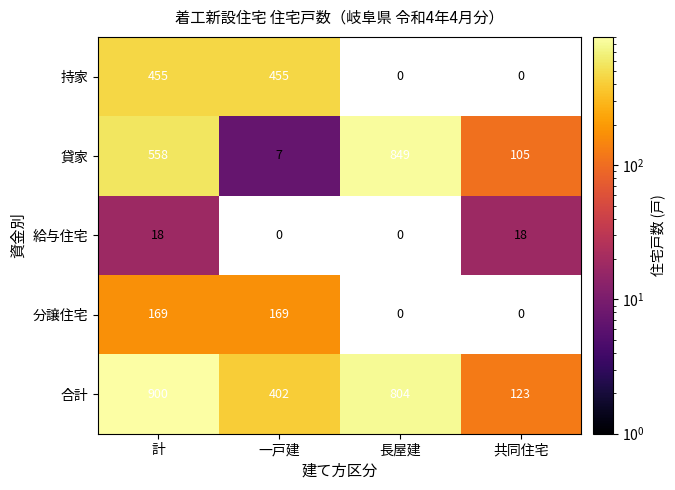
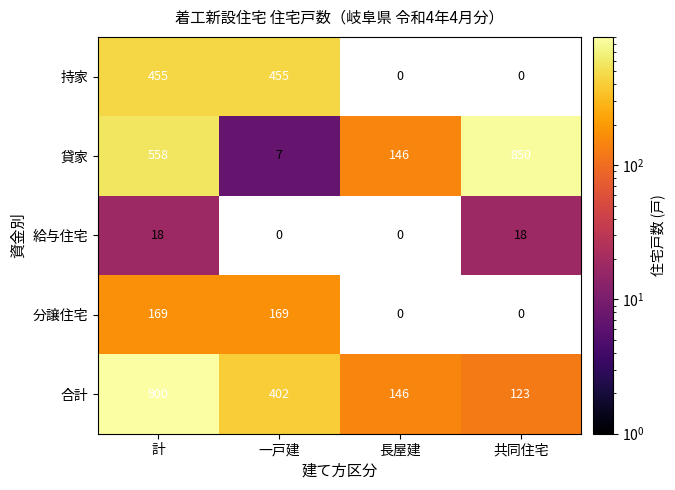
貸家, 長屋建: 849 -> 146
貸家, 共同住宅: 105 -> 850
合計, 長屋建: 804 -> 146
